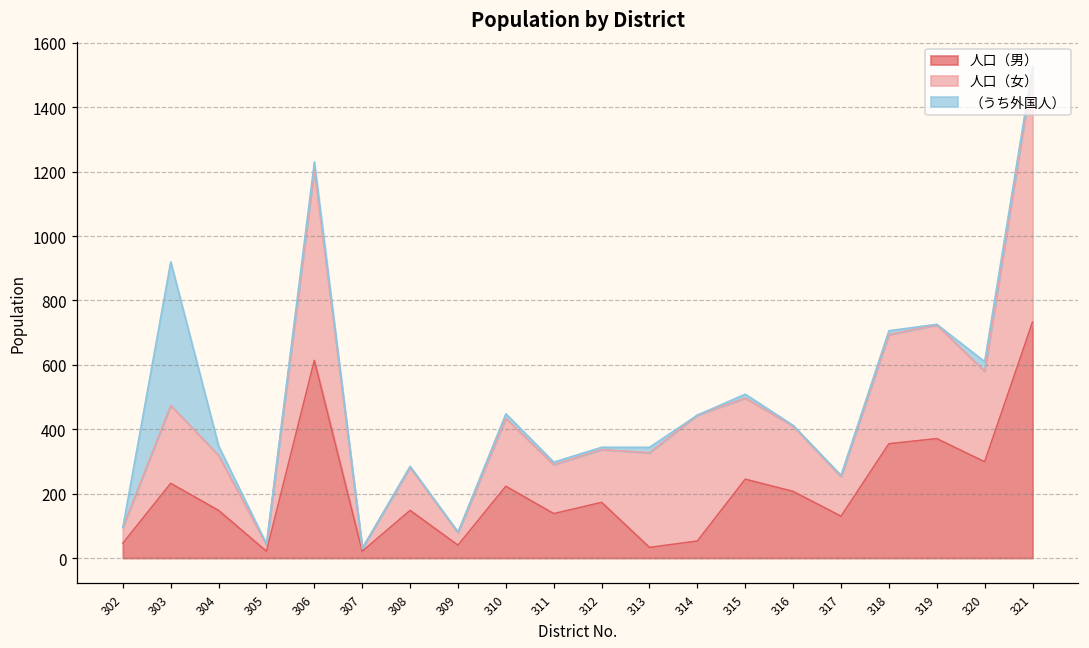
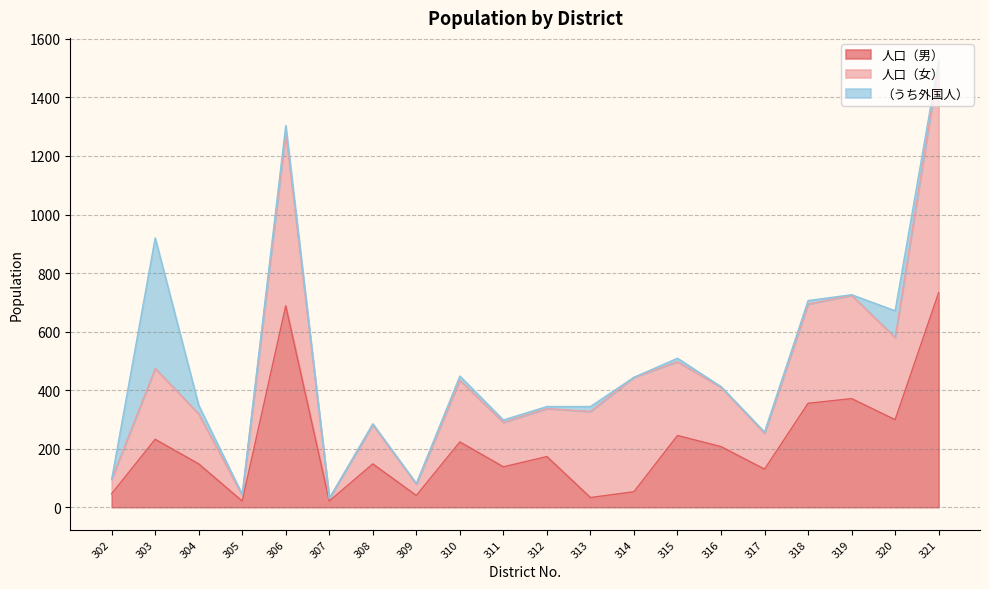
人口（男）, 306: 610 -> 690
（うち外国人）, 320: 30 -> 90
